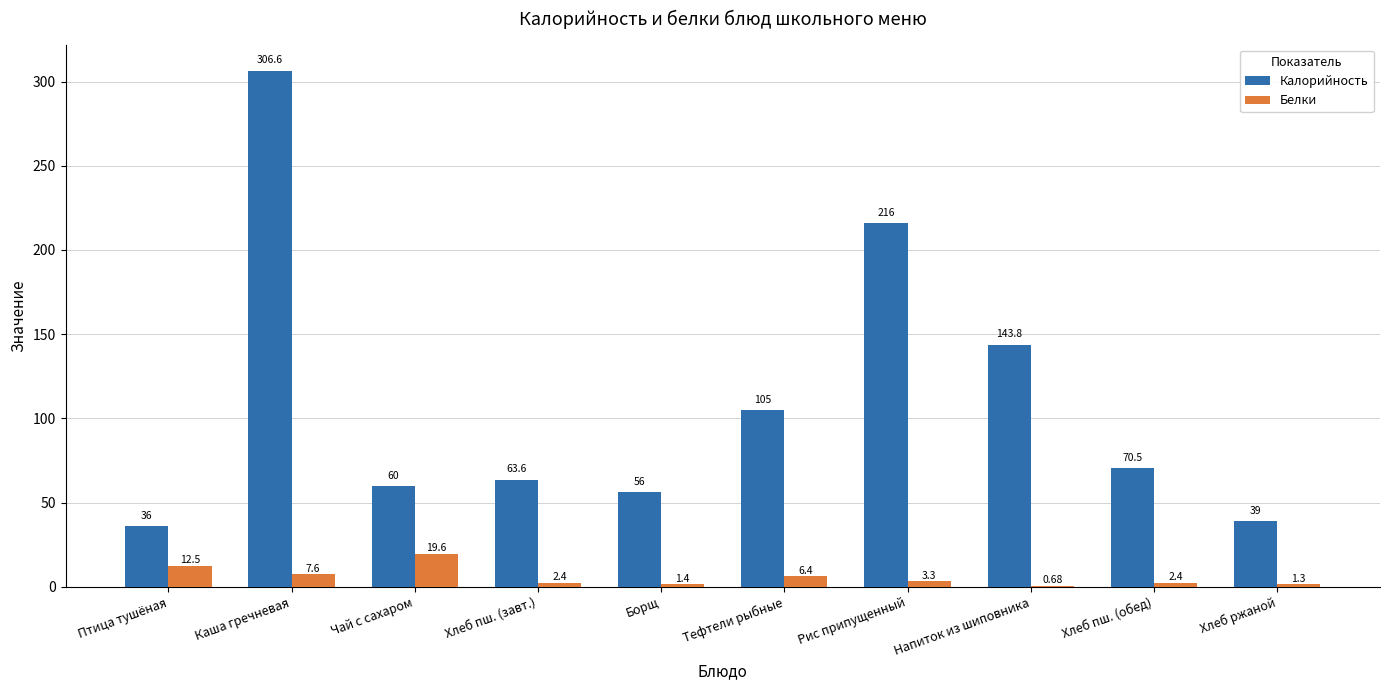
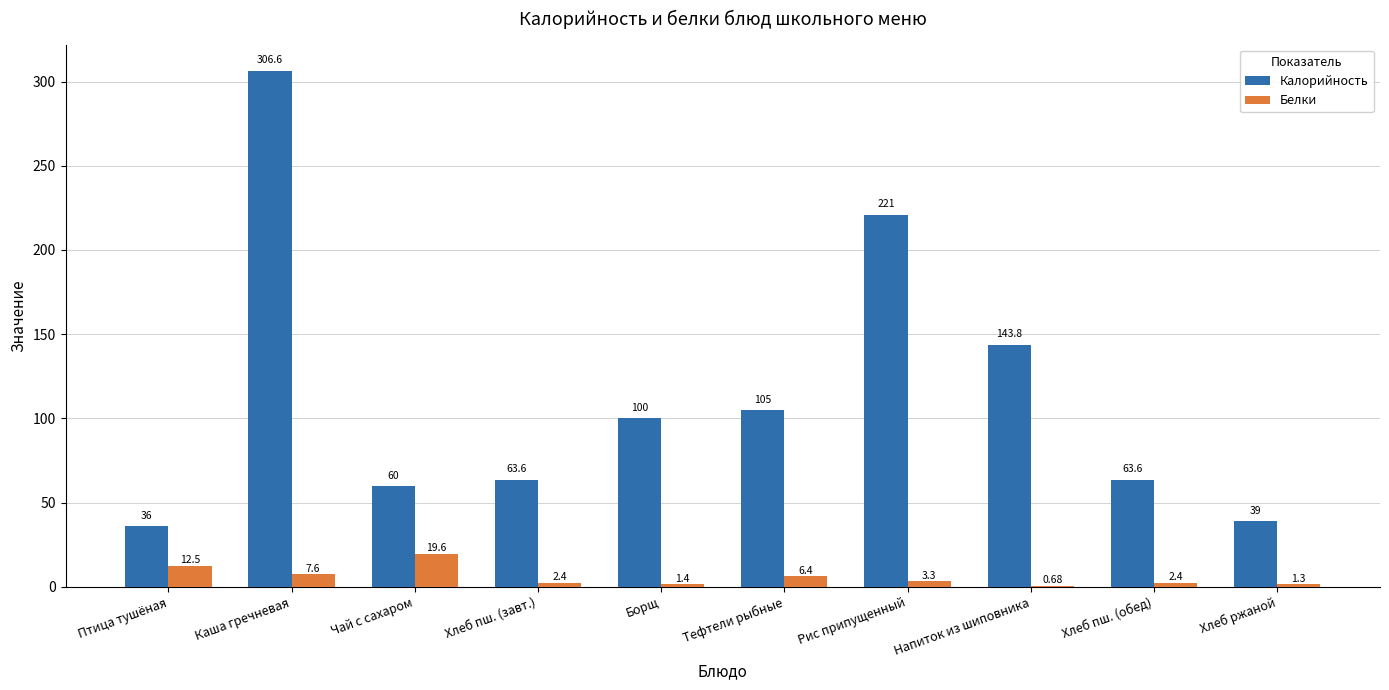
Калорийность, Борщ: 56 -> 100
Калорийность, Рис припущенный: 216 -> 221
Калорийность, Хлеб пш. (обед): 70.5 -> 63.6
